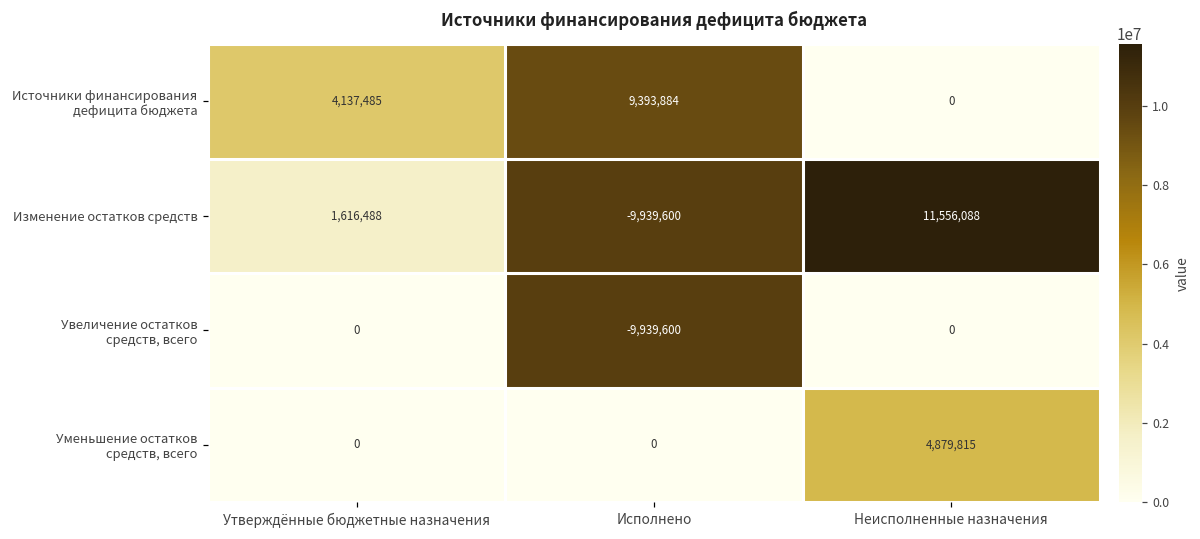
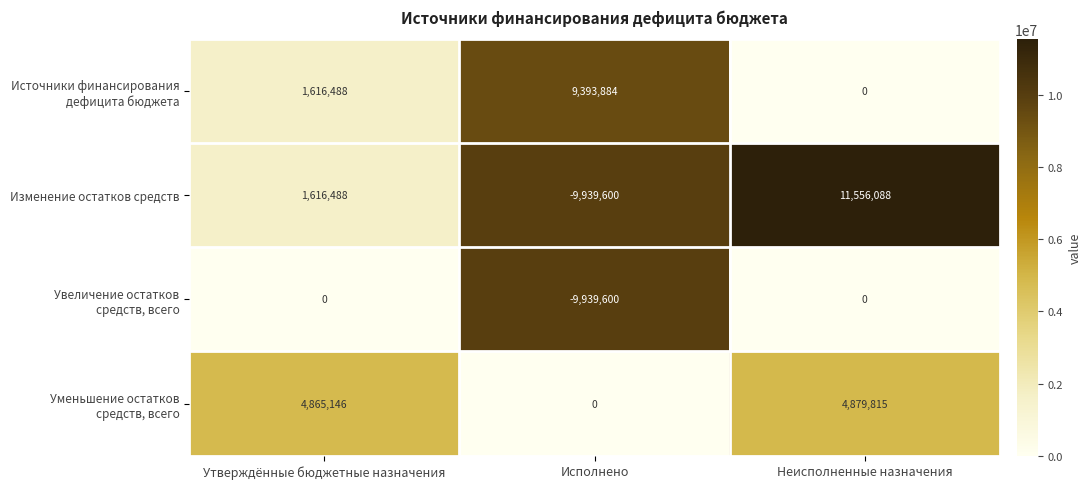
Источники финансирования дефицита бюджета, Утверждённые бюджетные назначения: 4,137,485 -> 1,616,488
Уменьшение остатков средств, всего, Утверждённые бюджетные назначения: 0 -> 4,865,146
